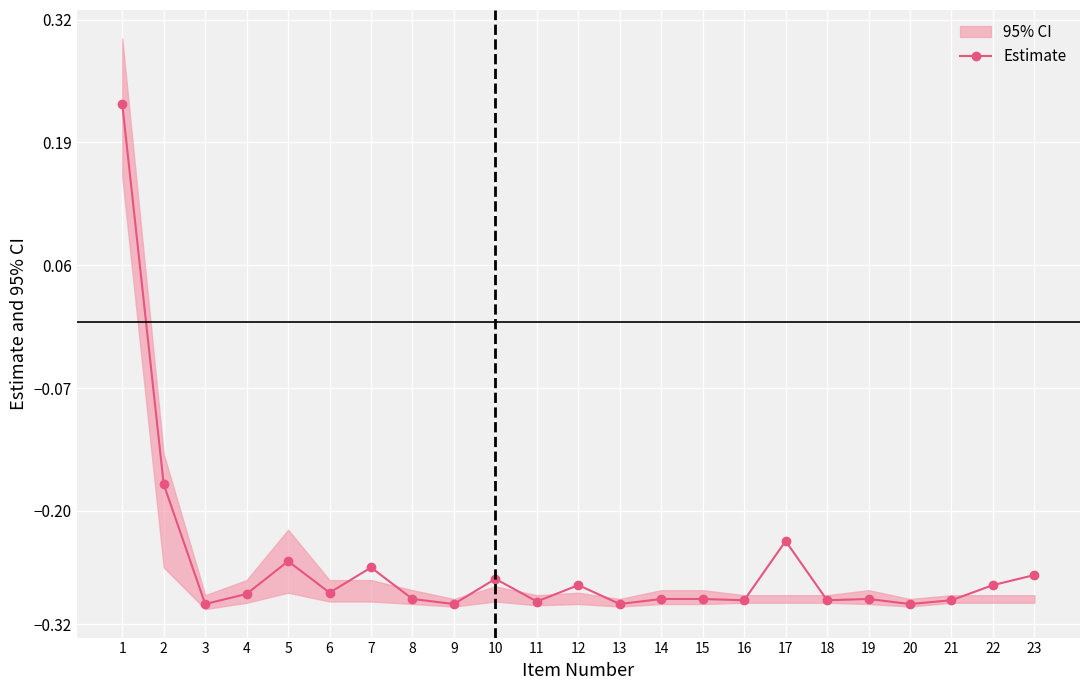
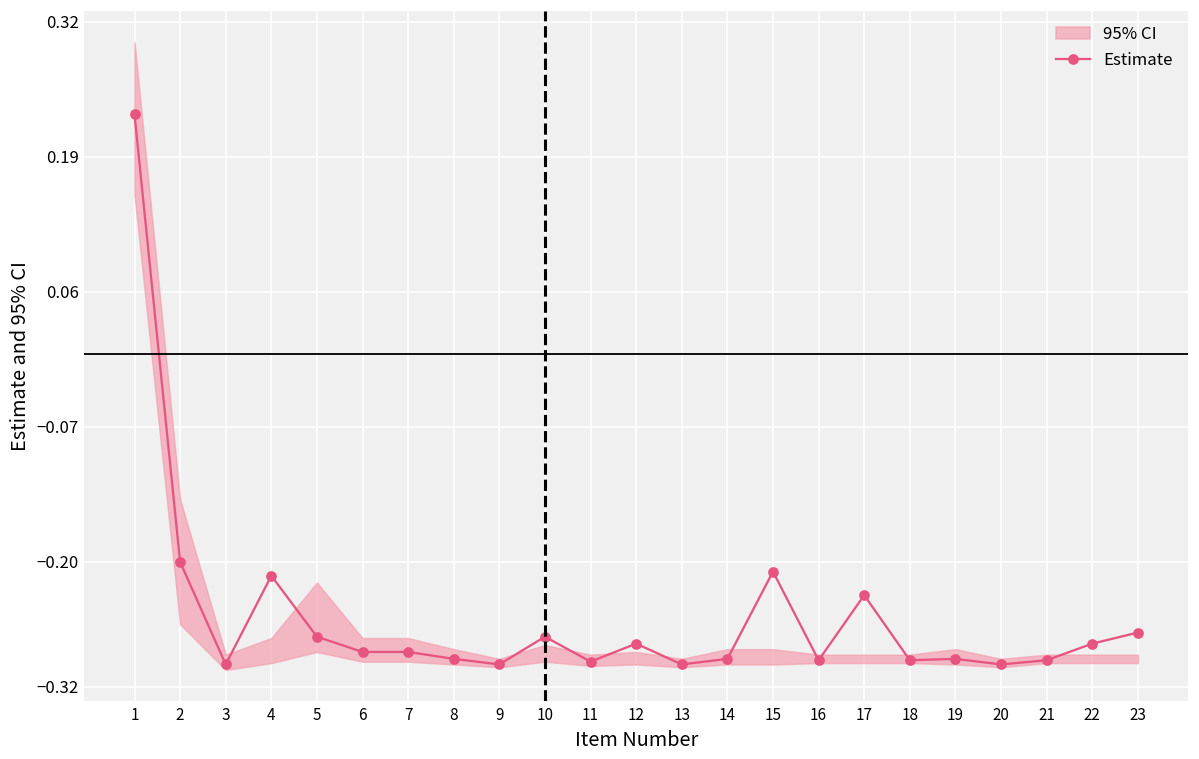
Estimate, 2: -0.17 -> -0.20
Estimate, 4: -0.29 -> -0.21
Estimate, 5: -0.25 -> -0.27
Estimate, 7: -0.26 -> -0.29
Estimate, 15: -0.29 -> -0.21
